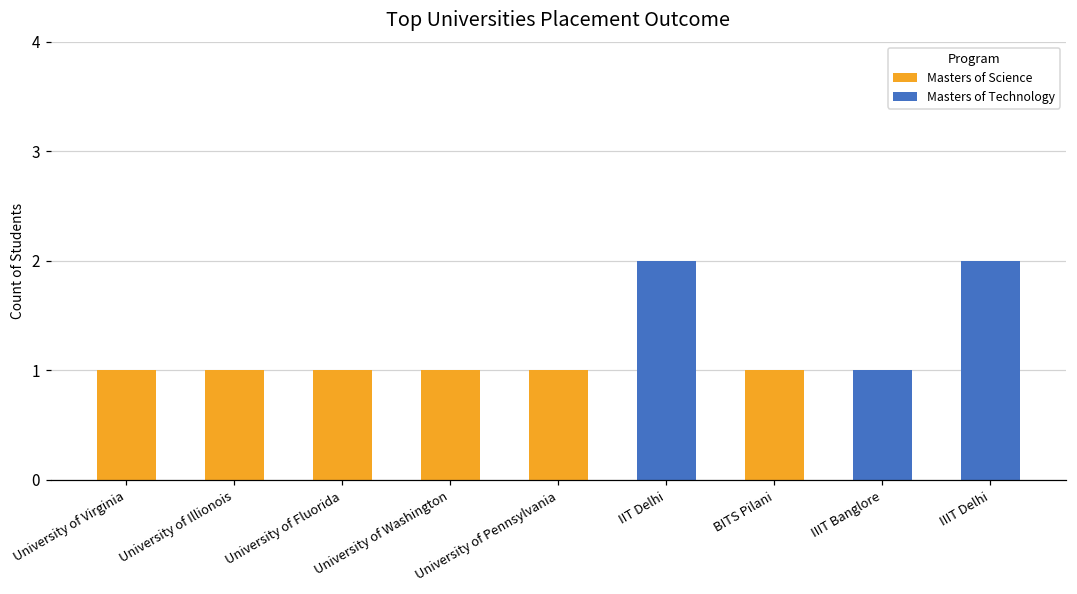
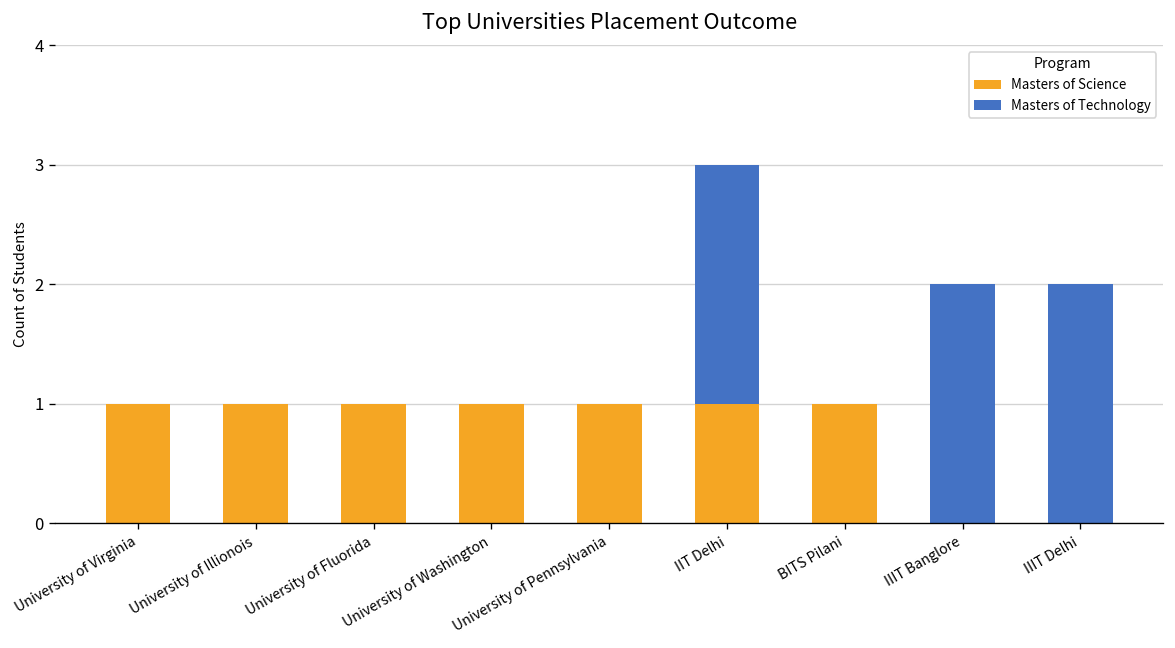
Masters of Science, IIT Delhi: 0 -> 1
Masters of Technology, IIIT Banglore: 1 -> 2
